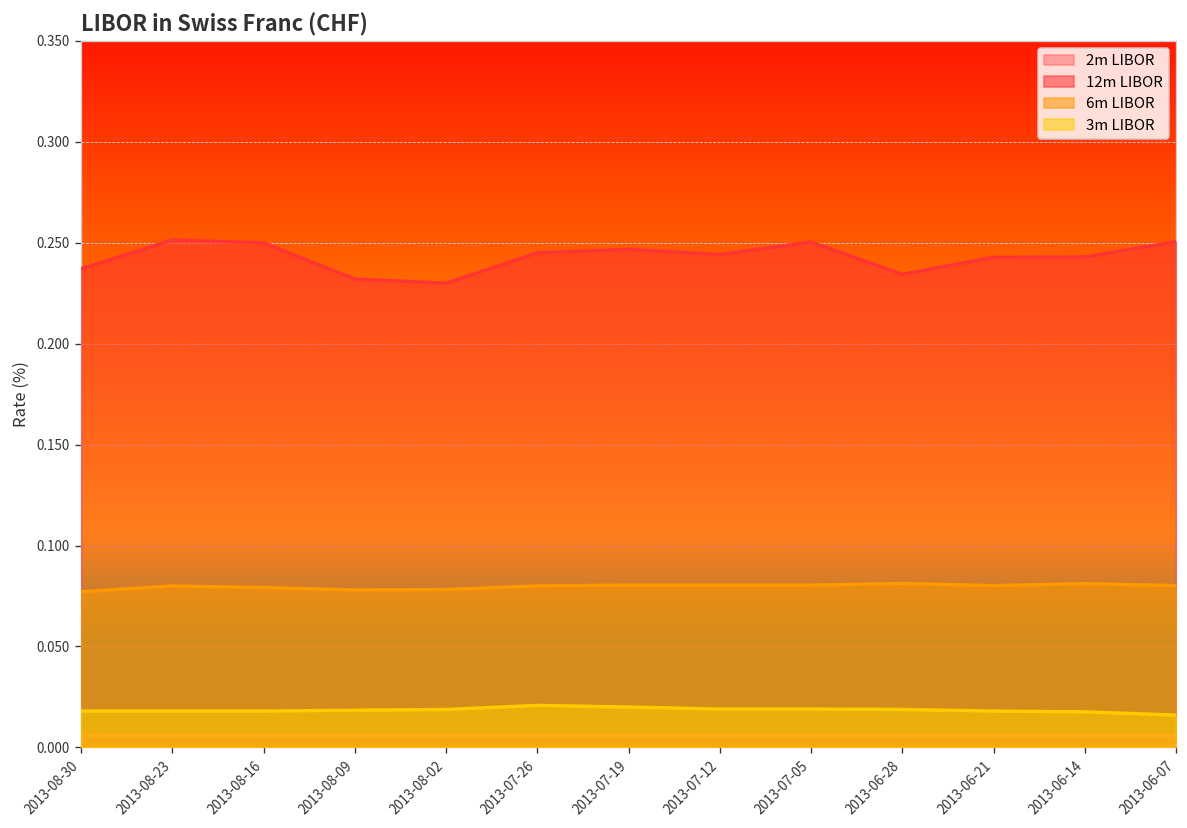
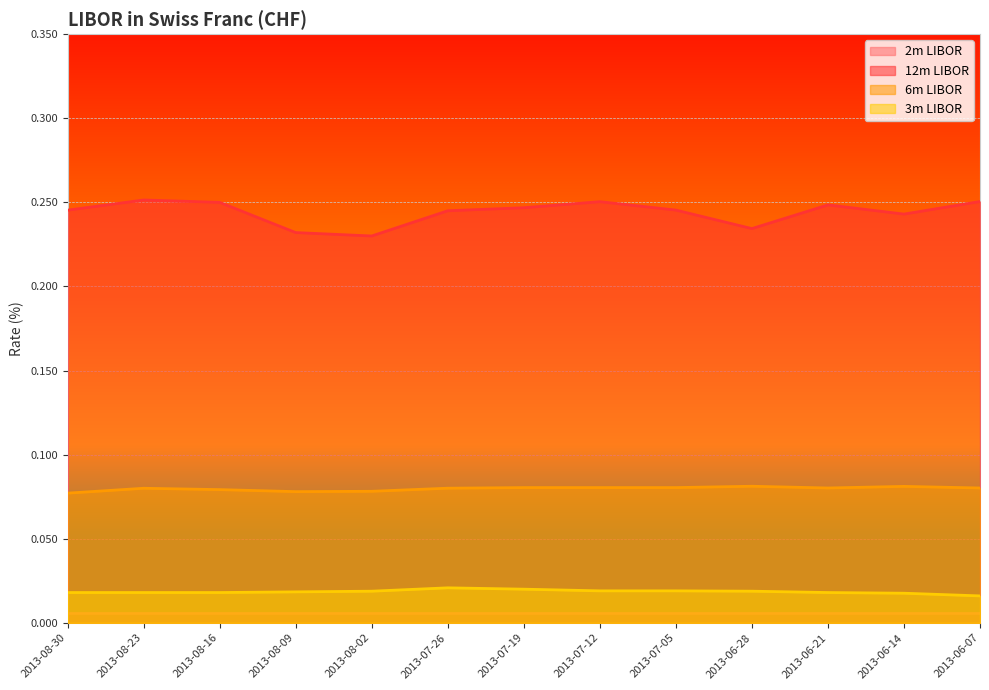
12m LIBOR, 2013-08-30: 0.237 -> 0.245
12m LIBOR, 2013-07-12: 0.244 -> 0.250
12m LIBOR, 2013-07-05: 0.250 -> 0.245
12m LIBOR, 2013-06-21: 0.243 -> 0.248
